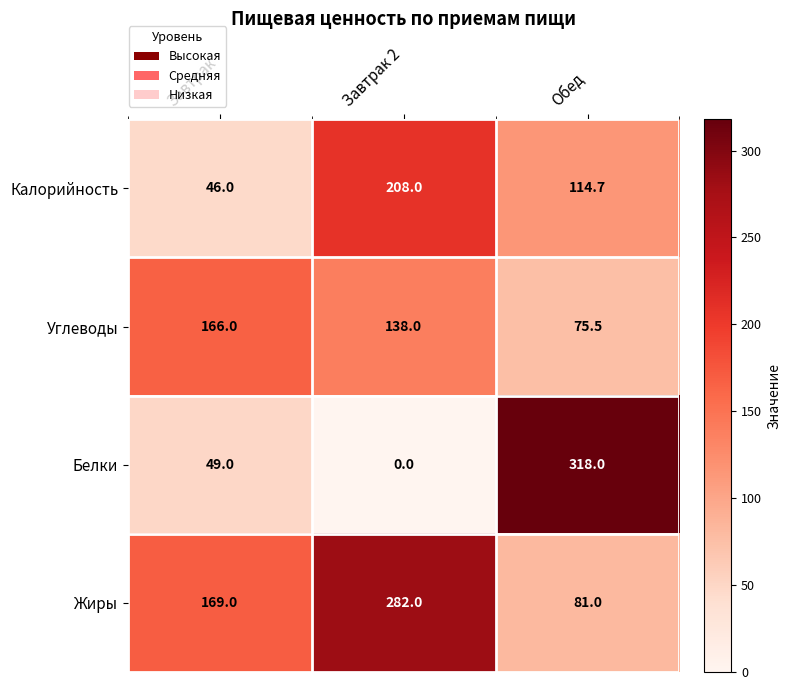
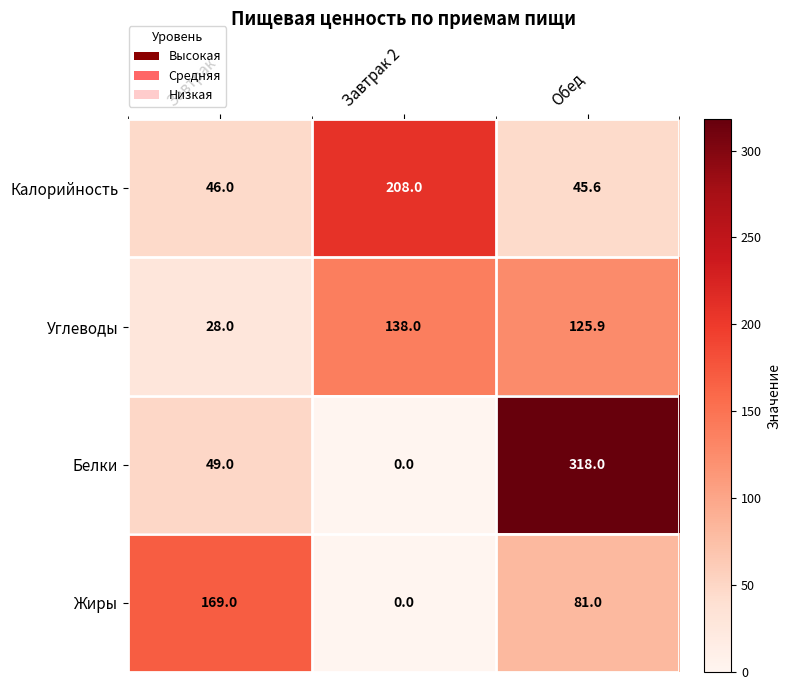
Калорийность, Обед: 114.7 -> 45.6
Углеводы, Завтрак: 166.0 -> 28.0
Углеводы, Обед: 75.5 -> 125.9
Жиры, Завтрак 2: 282.0 -> 0.0
